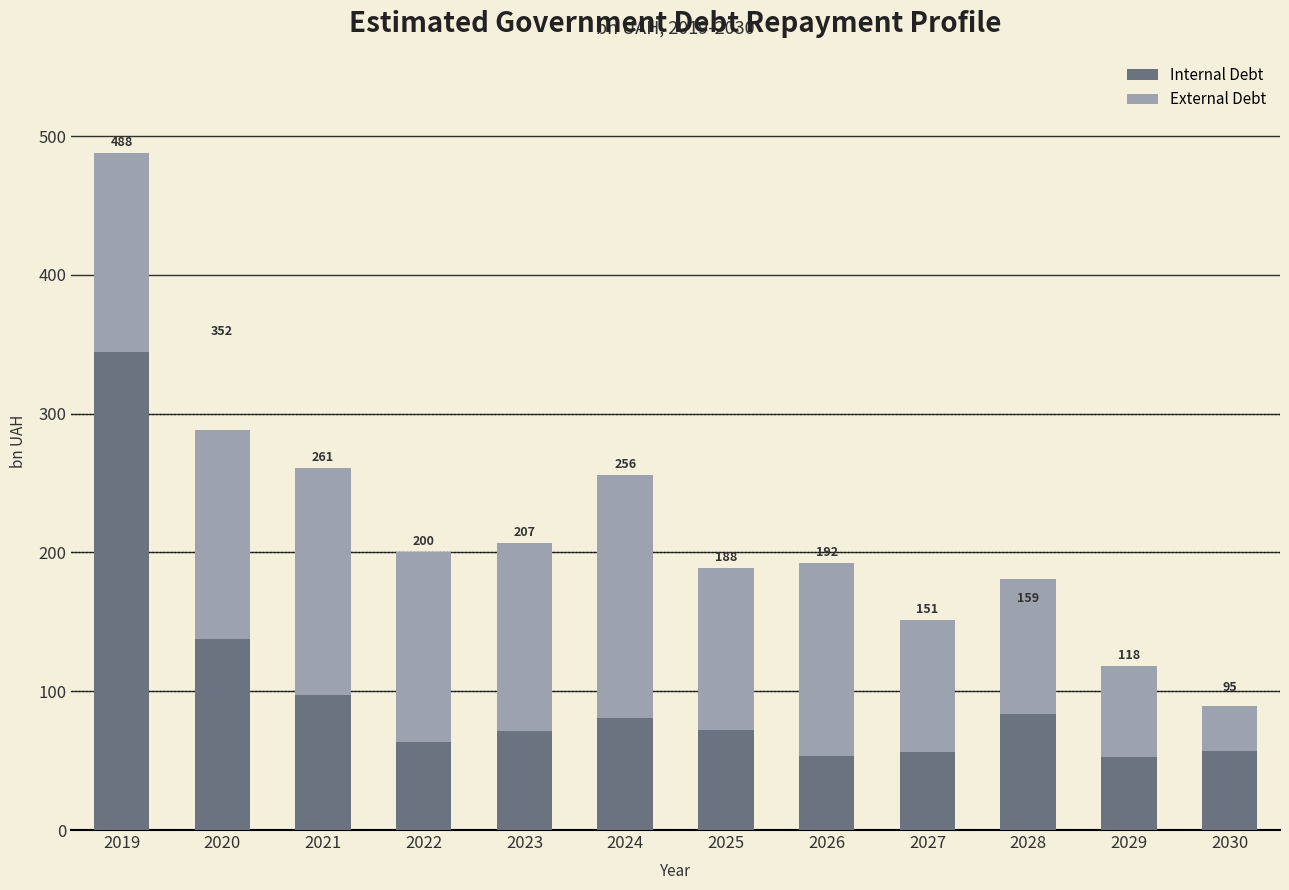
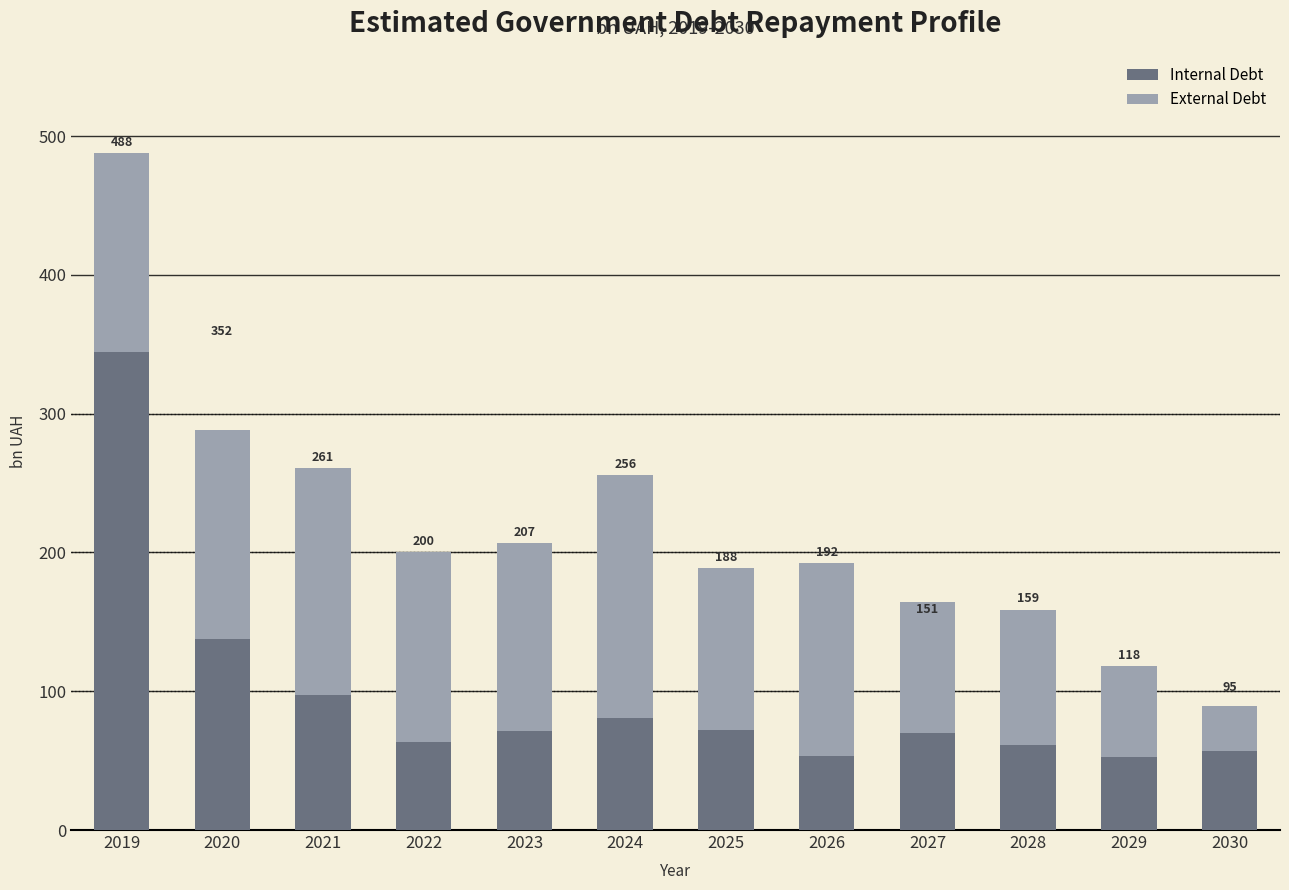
Internal Debt, 2027: 56 -> 70
Internal Debt, 2028: 84 -> 61
